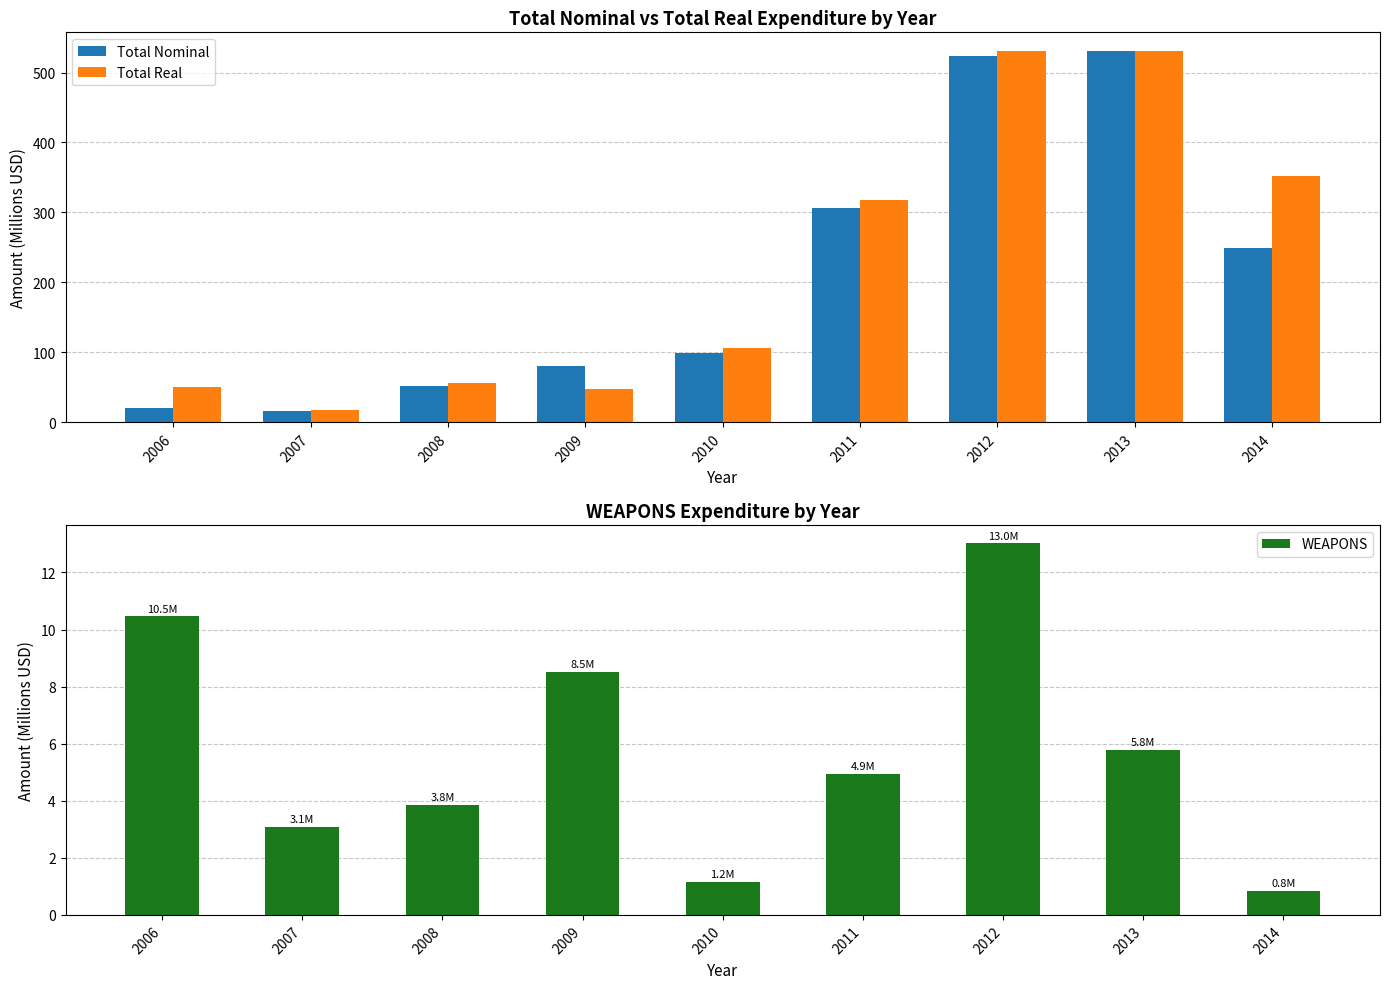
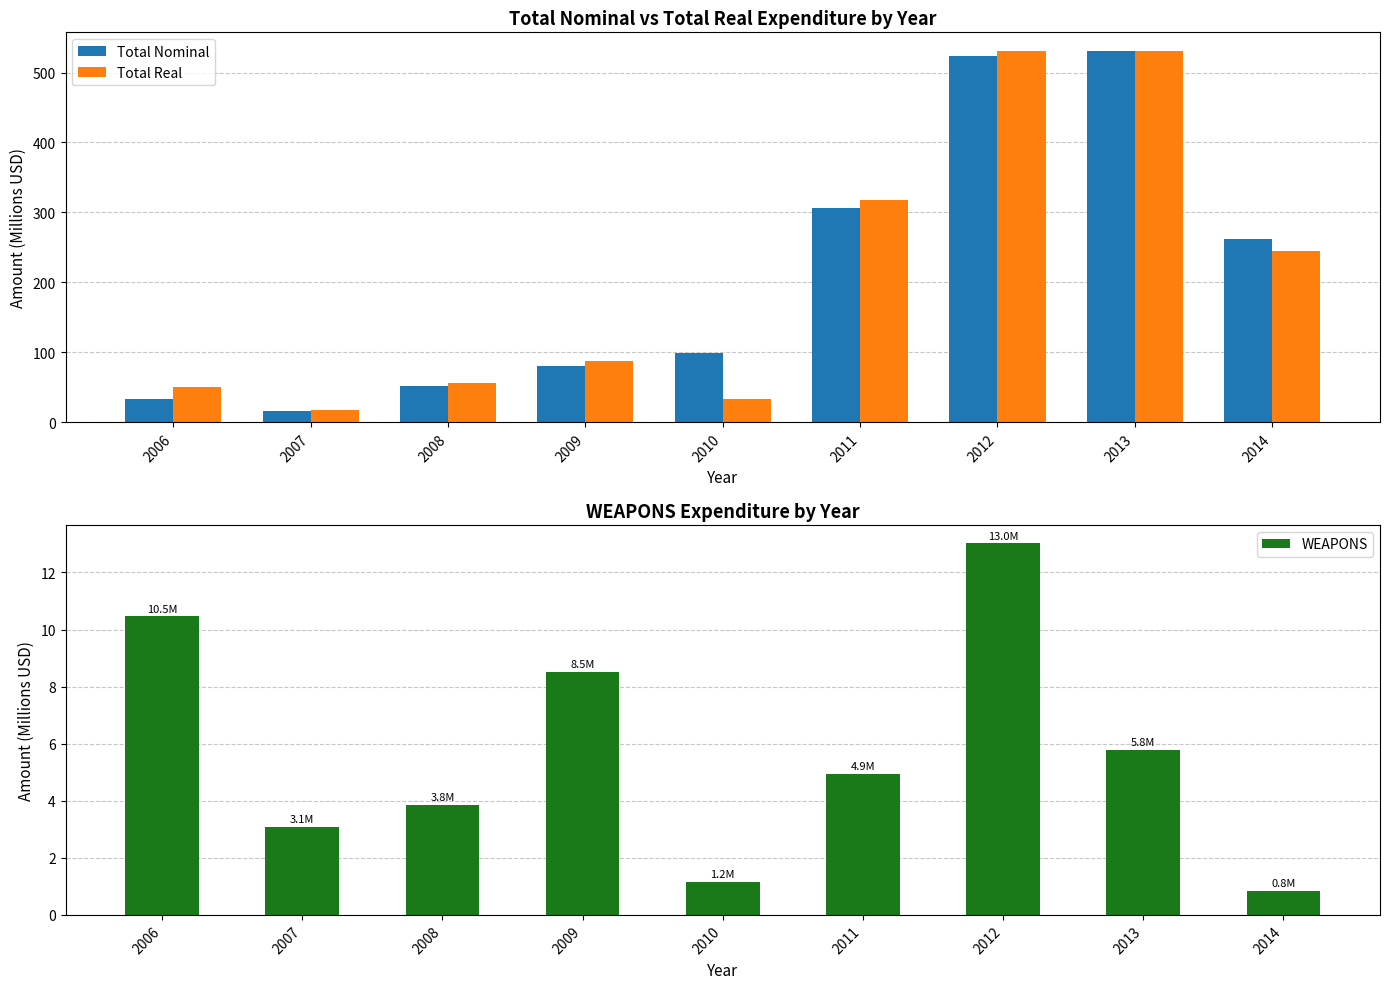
Total Nominal vs Total Real Expenditure by Year, Total Nominal, 2006: 20 -> 30
Total Nominal vs Total Real Expenditure by Year, Total Real, 2009: 50 -> 90
Total Nominal vs Total Real Expenditure by Year, Total Real, 2010: 110 -> 30
Total Nominal vs Total Real Expenditure by Year, Total Nominal, 2014: 250 -> 260
Total Nominal vs Total Real Expenditure by Year, Total Real, 2014: 350 -> 250
